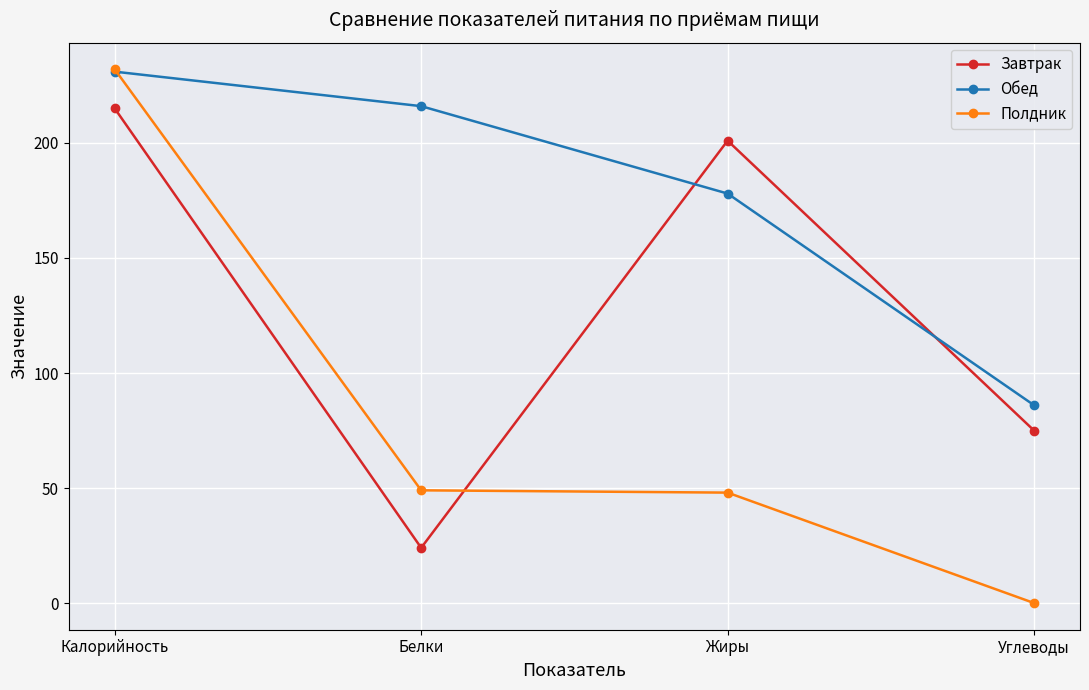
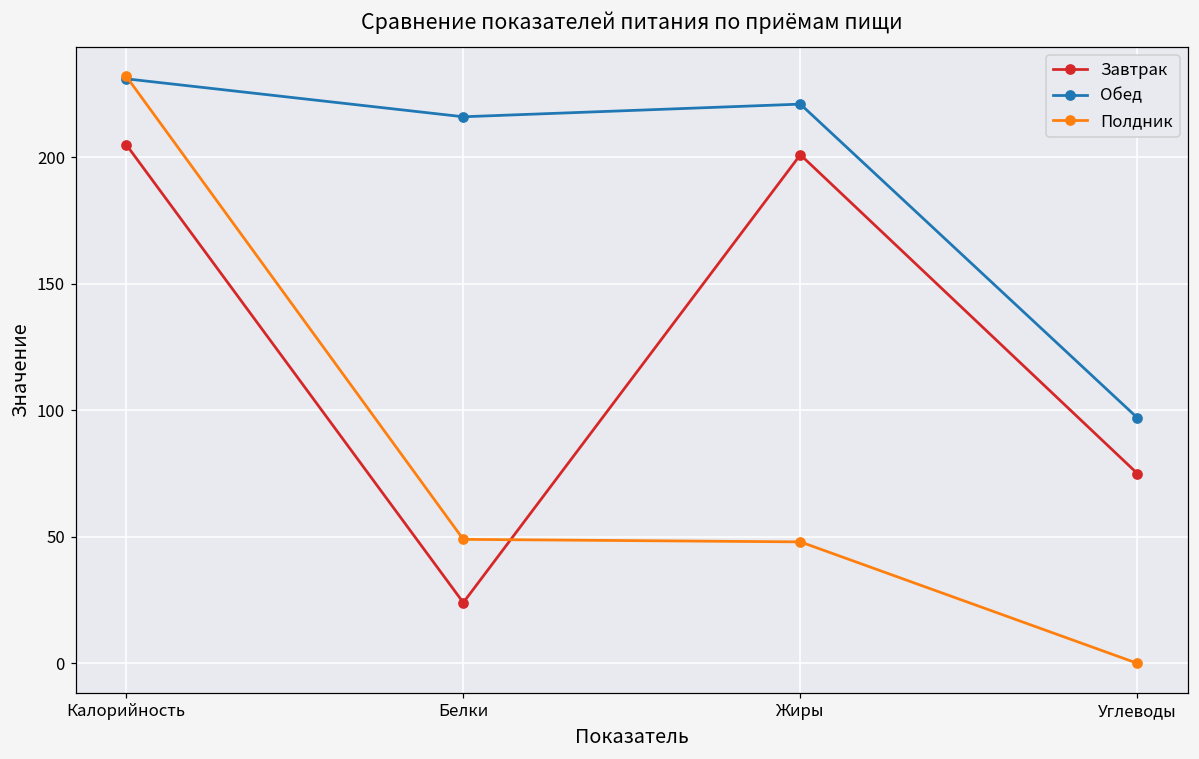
Завтрак, Калорийность: 215 -> 205
Обед, Жиры: 178 -> 221
Обед, Углеводы: 86 -> 97
